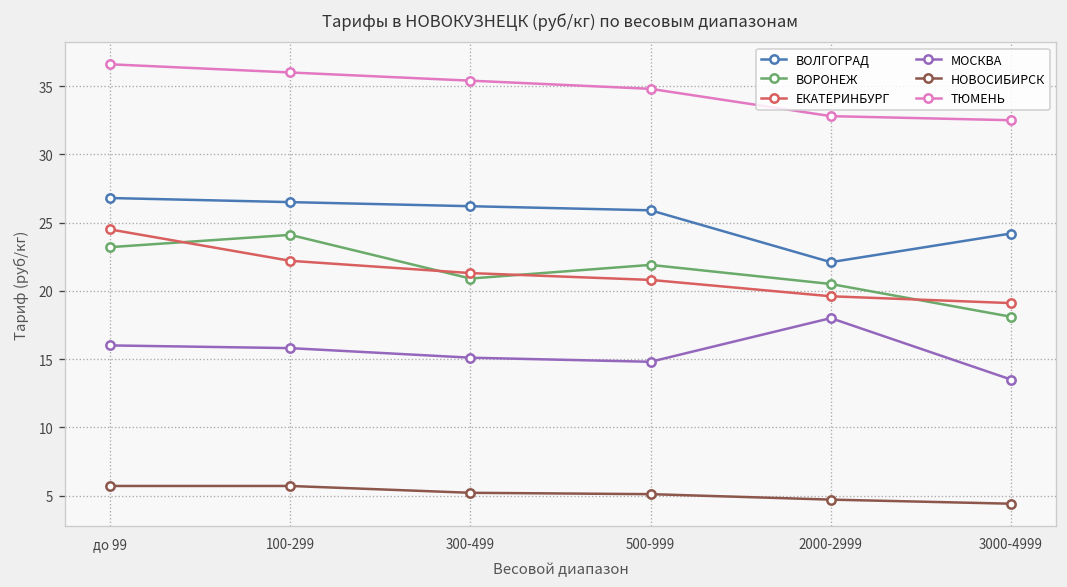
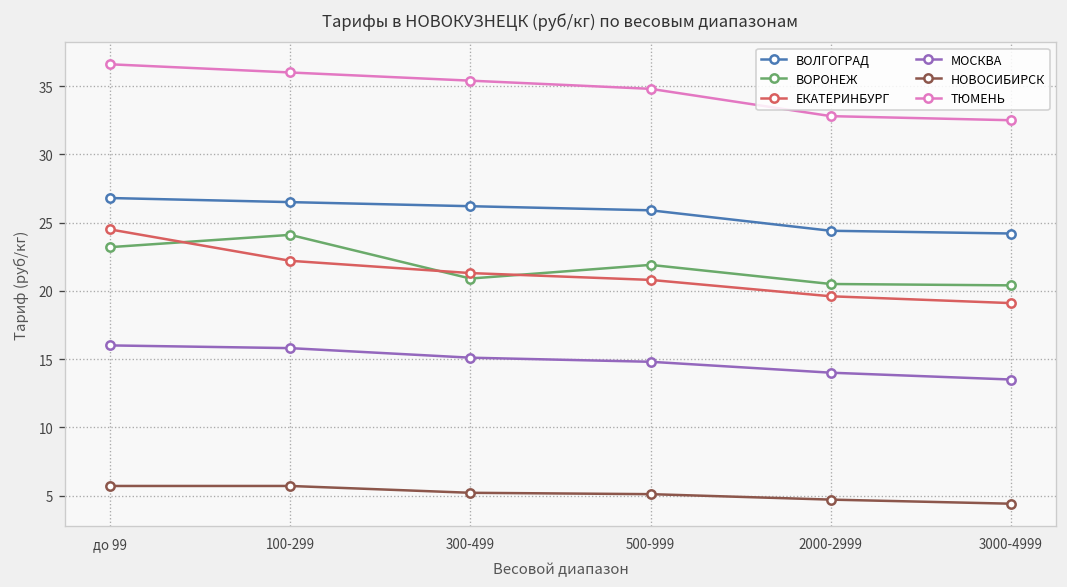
ВОЛГОГРАД, 2000-2999: 22.1 -> 24.4
МОСКВА, 2000-2999: 18 -> 14
ВОРОНЕЖ, 3000-4999: 18.1 -> 20.4
